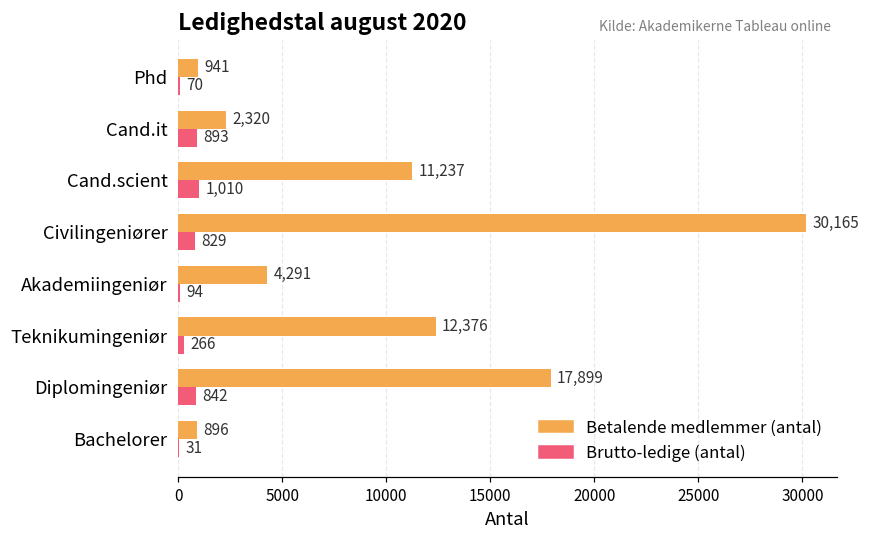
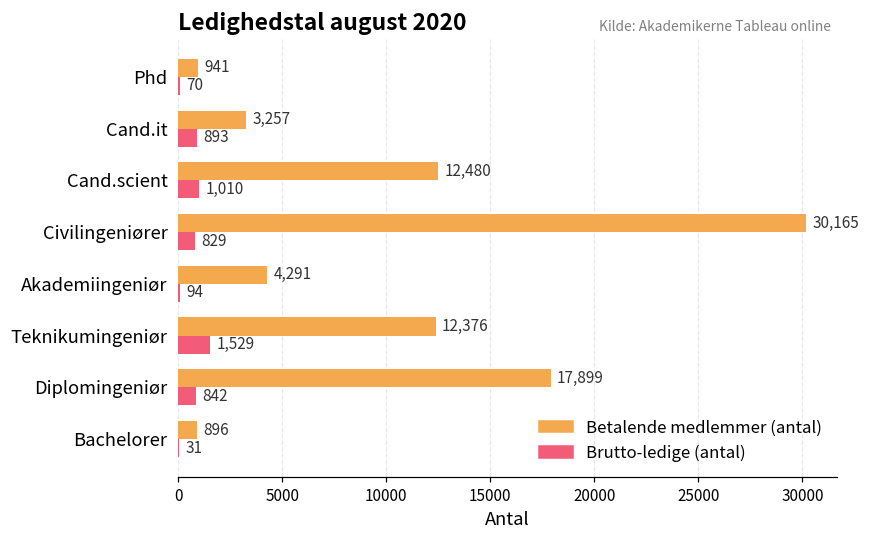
Betalende medlemmer (antal), Cand.it: 2,320 -> 3,257
Betalende medlemmer (antal), Cand.scient: 11,237 -> 12,480
Brutto-ledige (antal), Teknikumingeniør: 266 -> 1,529
